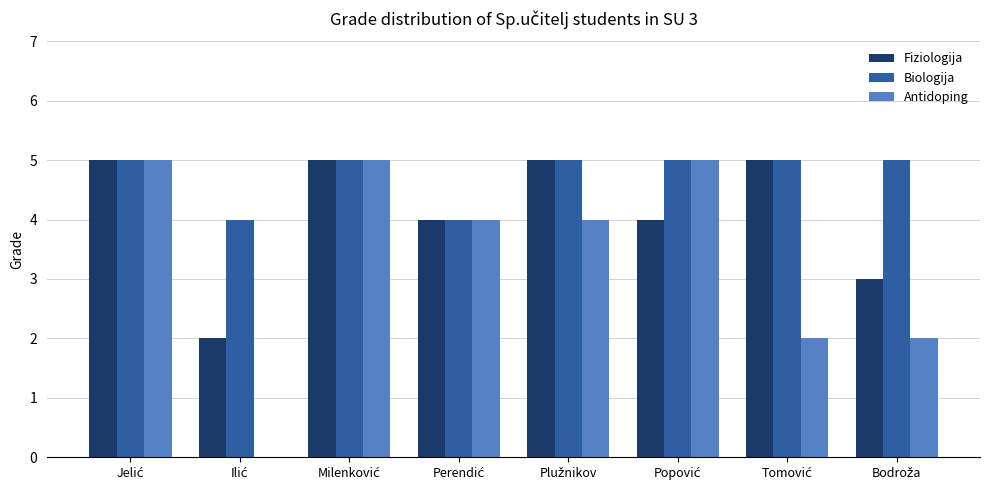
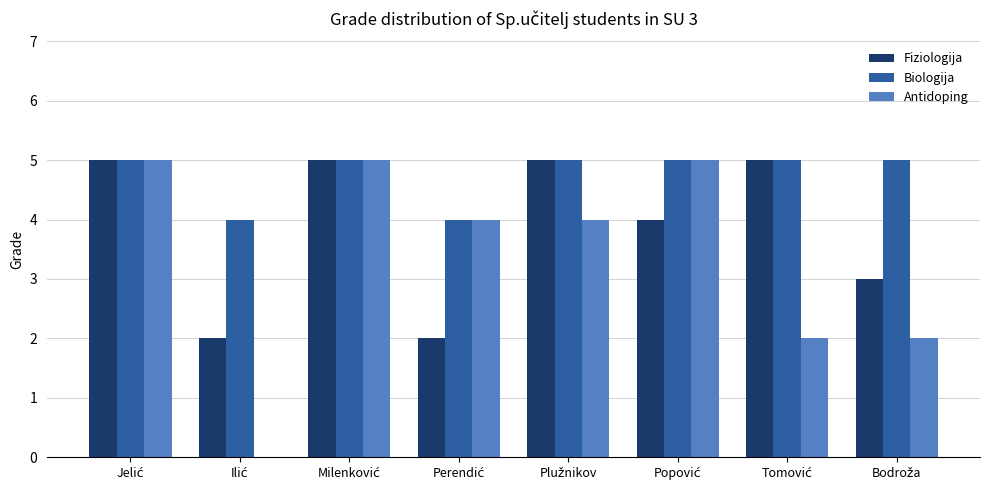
Fiziologija, Perendić: 4 -> 2
